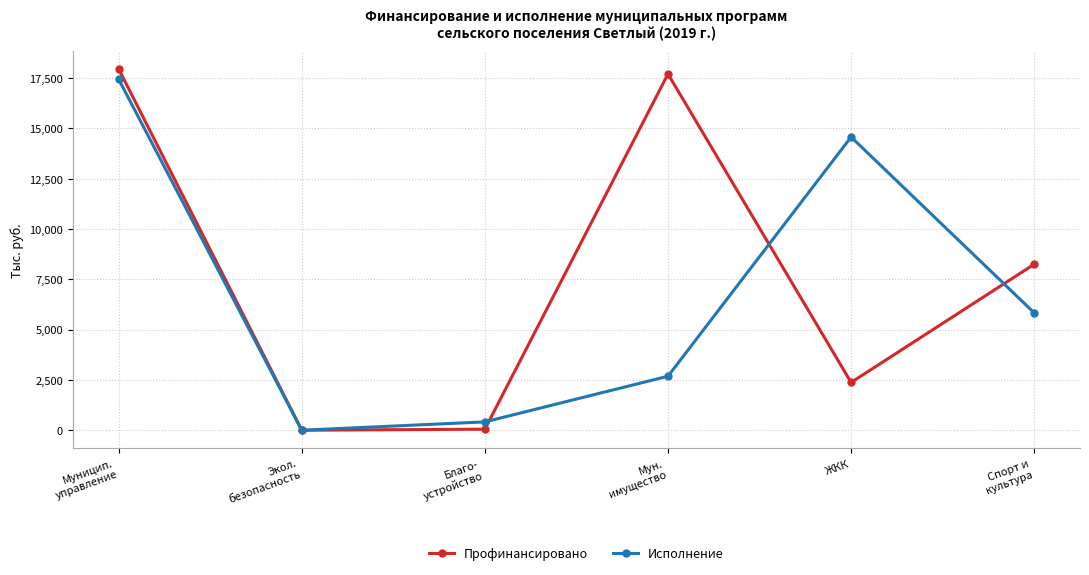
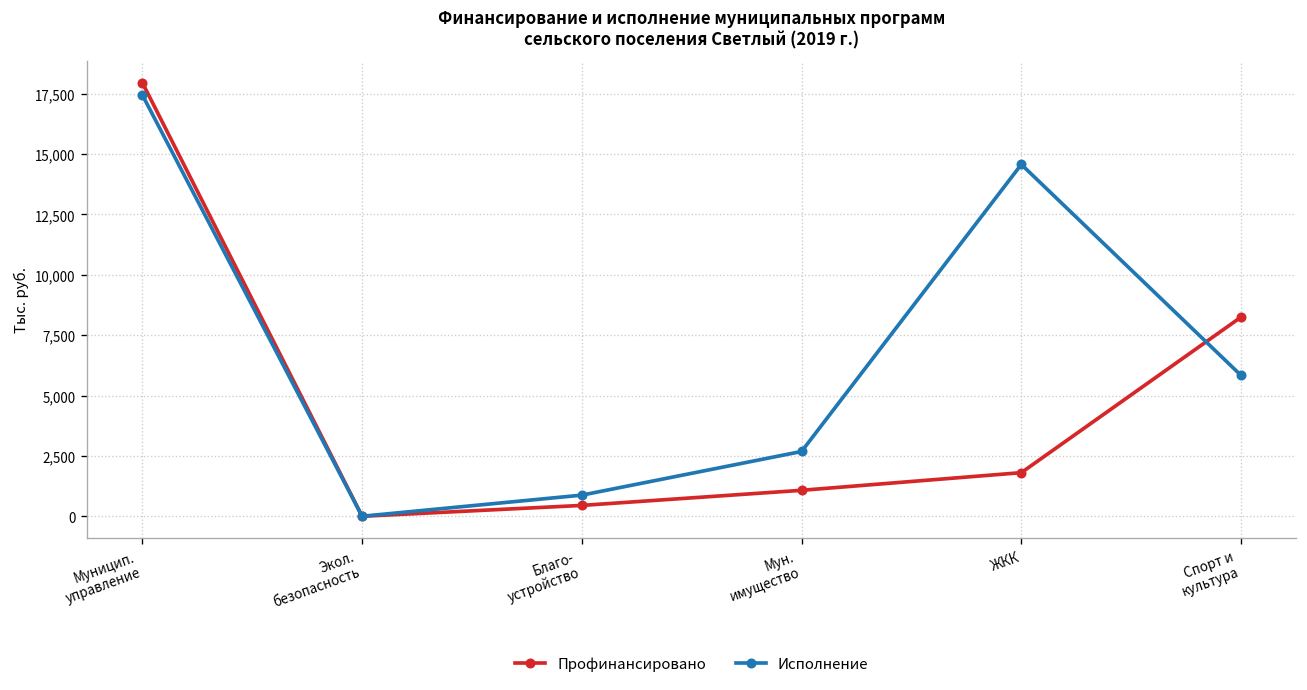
Профинансировано, Благо- устройство: 100 -> 500
Исполнение, Благо- устройство: 400 -> 900
Профинансировано, Мун. имущество: 17,700 -> 1,100
Профинансировано, ЖКК: 2,400 -> 1,800
